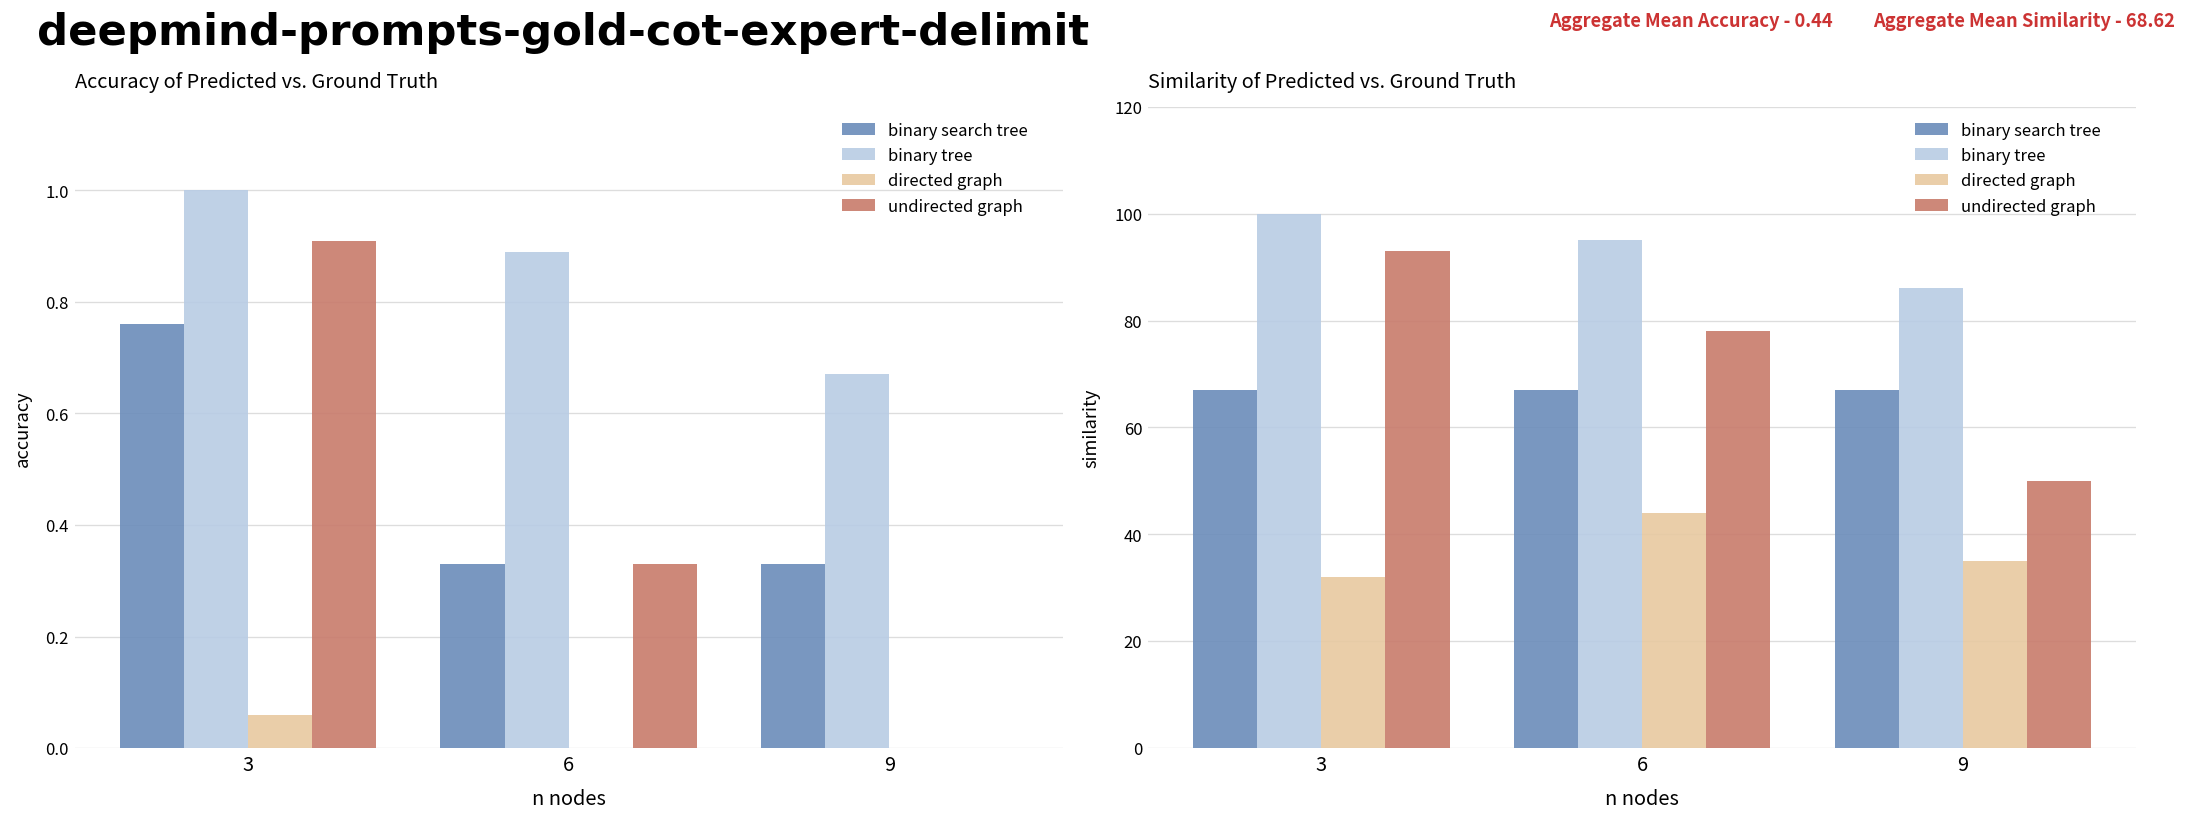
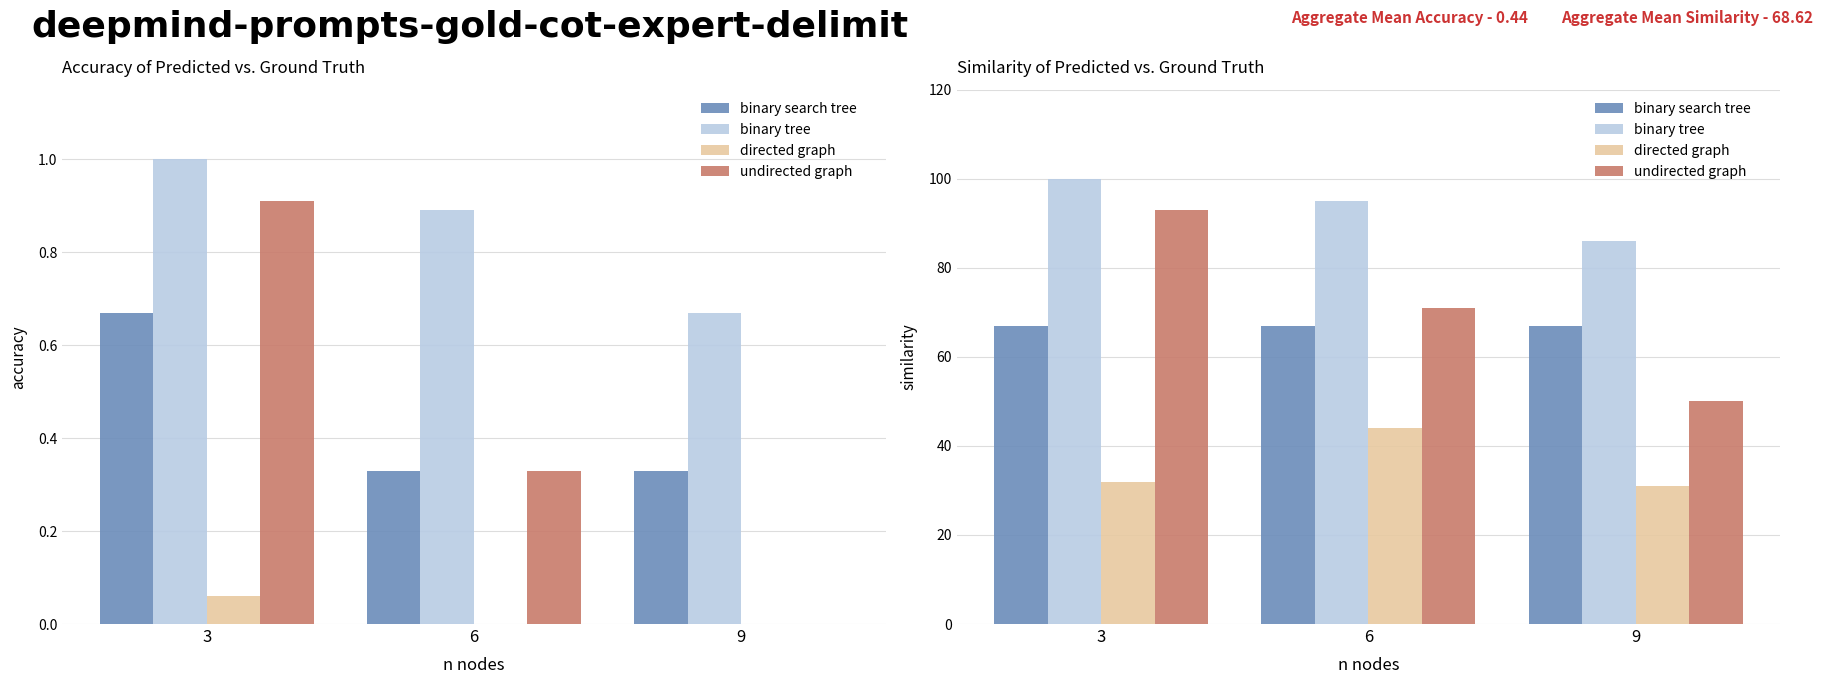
Accuracy of Predicted vs. Ground Truth, binary search tree, 3: 0.76 -> 0.67
Similarity of Predicted vs. Ground Truth, undirected graph, 6: 78 -> 71
Similarity of Predicted vs. Ground Truth, directed graph, 9: 35 -> 31
